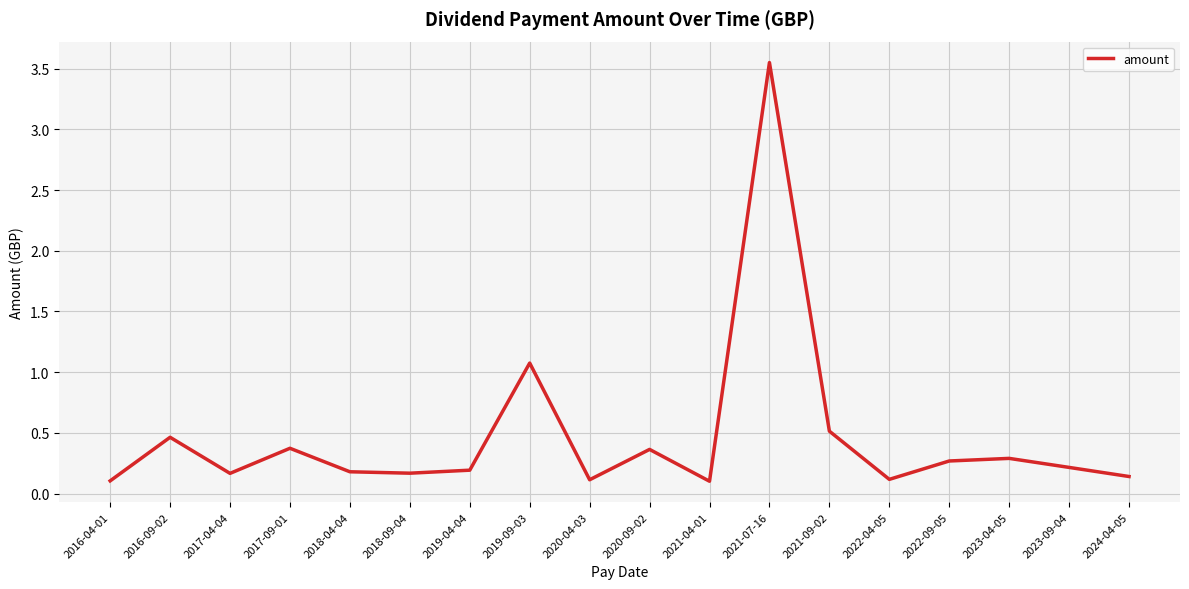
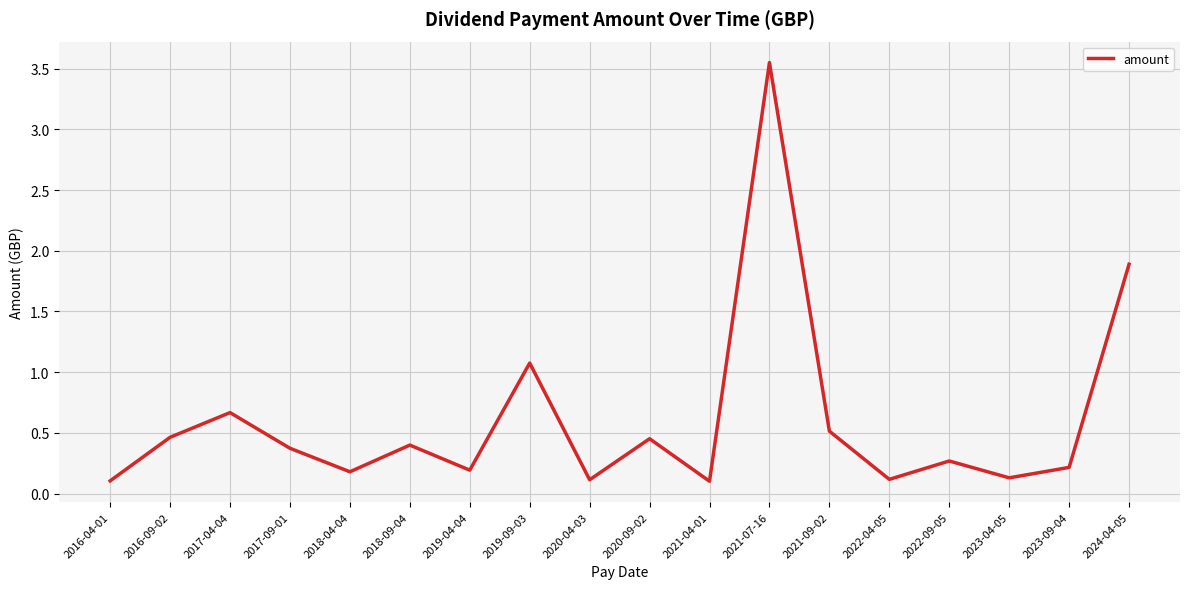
2017-04-04: 0.17 -> 0.67
2018-09-04: 0.17 -> 0.40
2020-09-02: 0.36 -> 0.45
2023-04-05: 0.29 -> 0.13
2024-04-05: 0.14 -> 1.89
